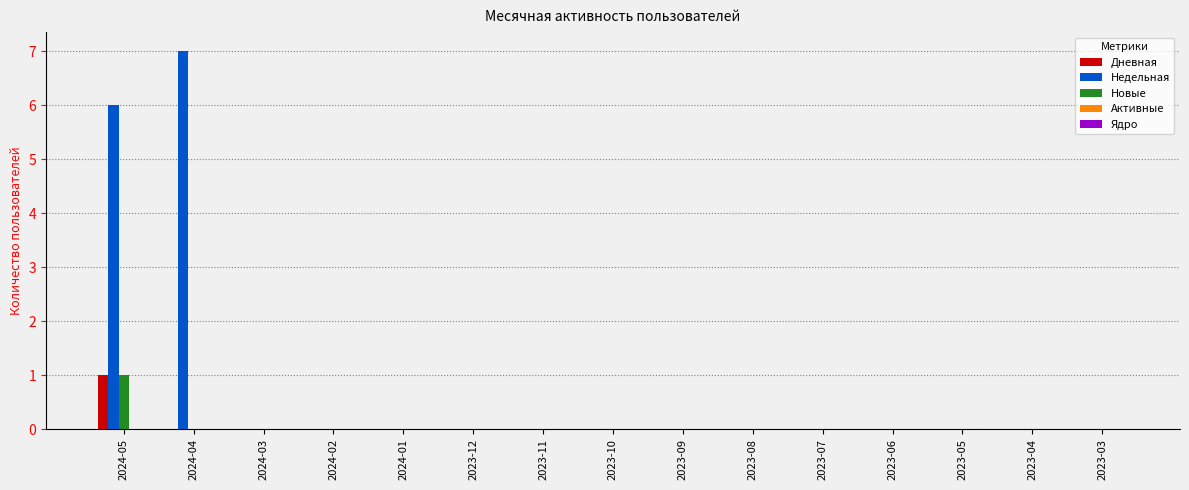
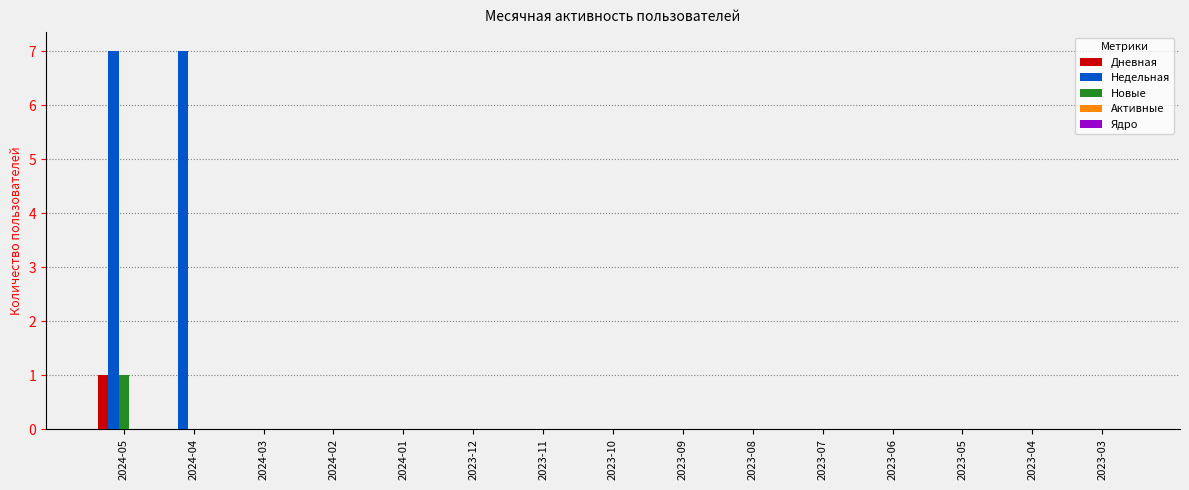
Недельная, 2024-05: 6 -> 7
